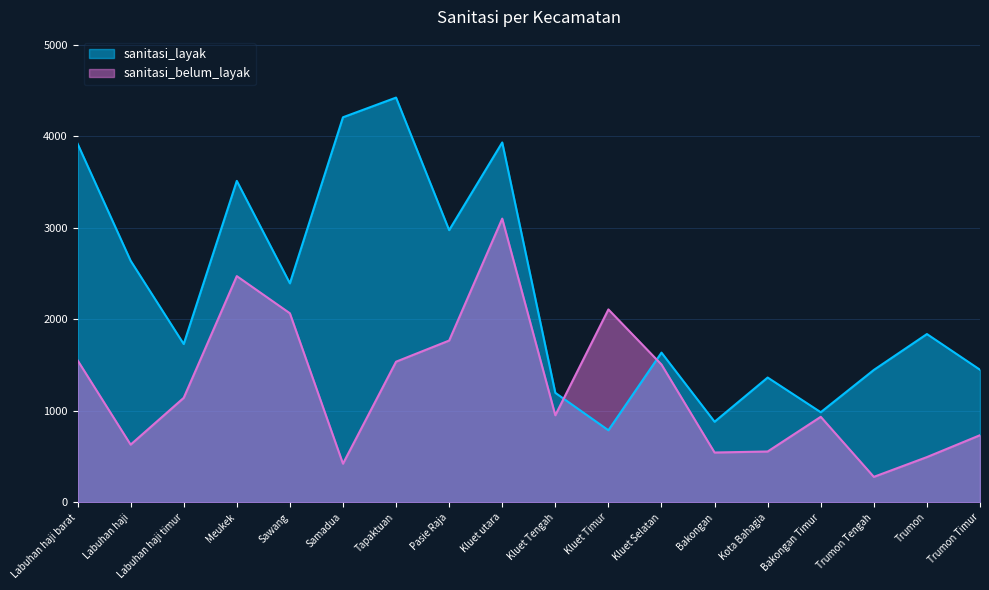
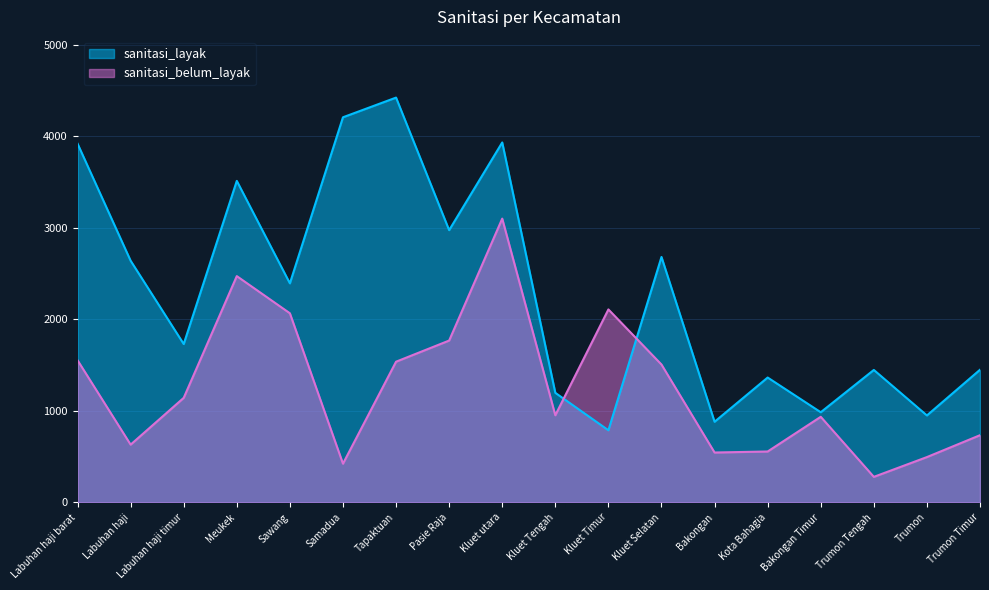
sanitasi_layak, Kluet Selatan: 1600 -> 2700
sanitasi_layak, Trumon: 1800 -> 900
